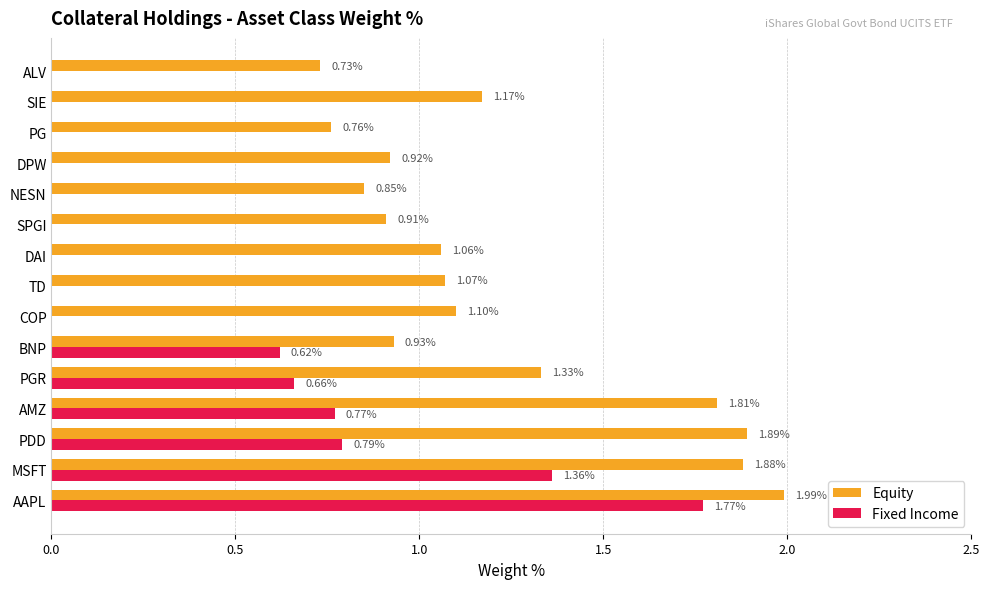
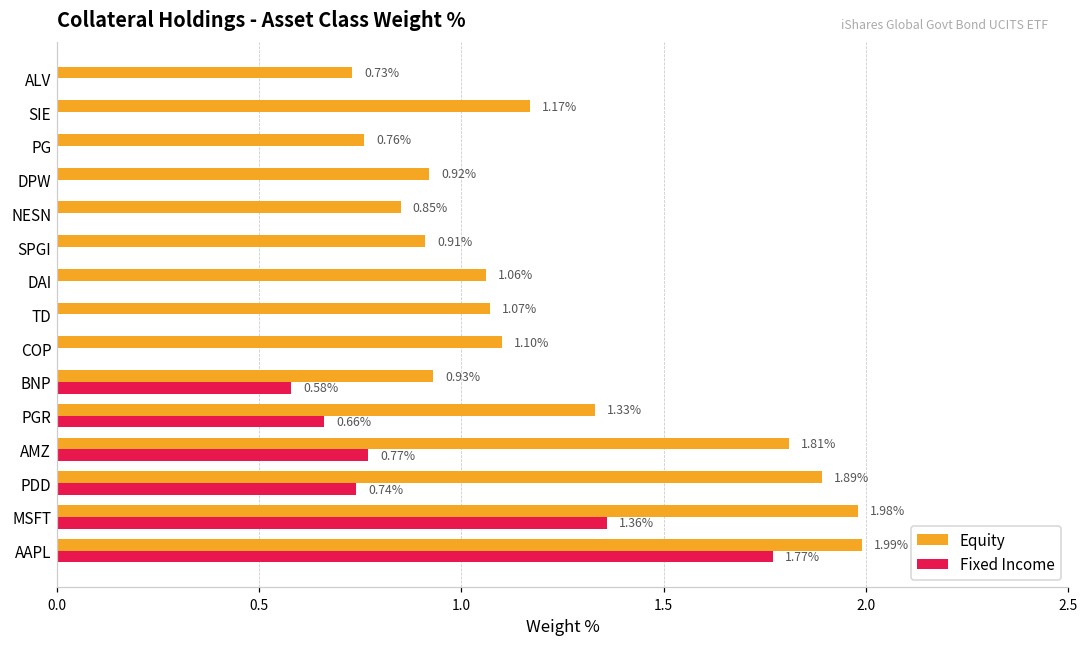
Fixed Income, BNP: 0.62% -> 0.58%
Fixed Income, PDD: 0.79% -> 0.74%
Equity, MSFT: 1.88% -> 1.98%
